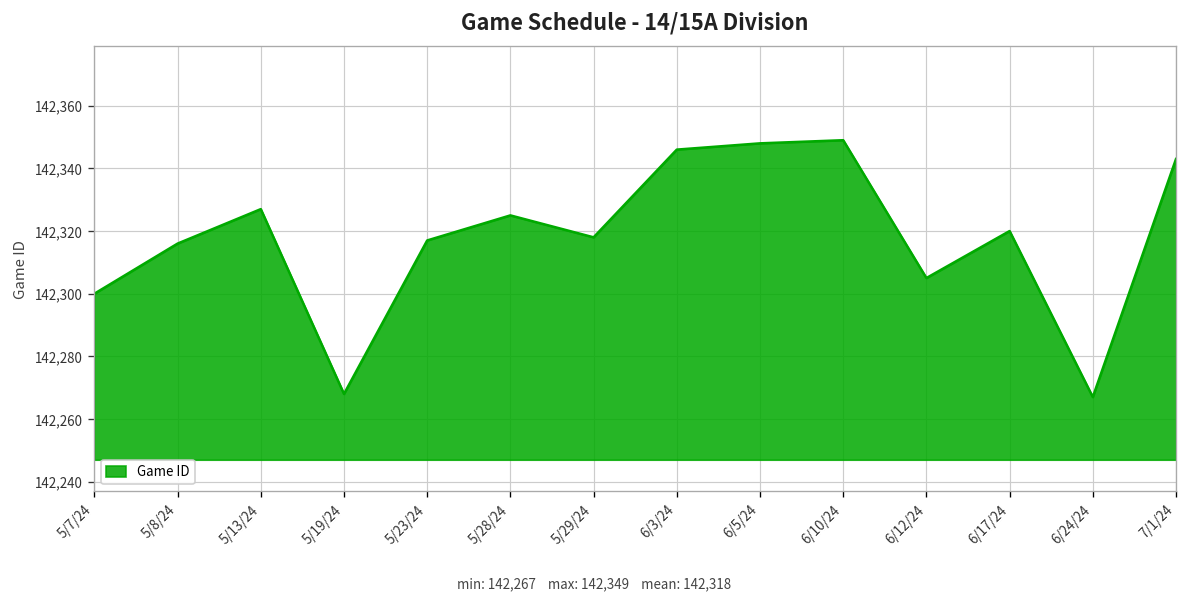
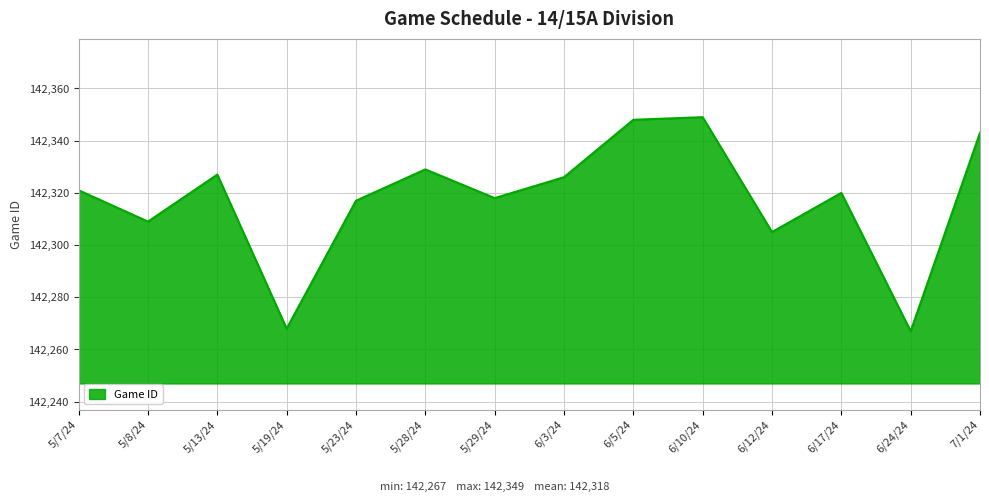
5/7/24: 142,300 -> 142,321
5/8/24: 142,316 -> 142,309
5/28/24: 142,325 -> 142,329
6/3/24: 142,346 -> 142,326
